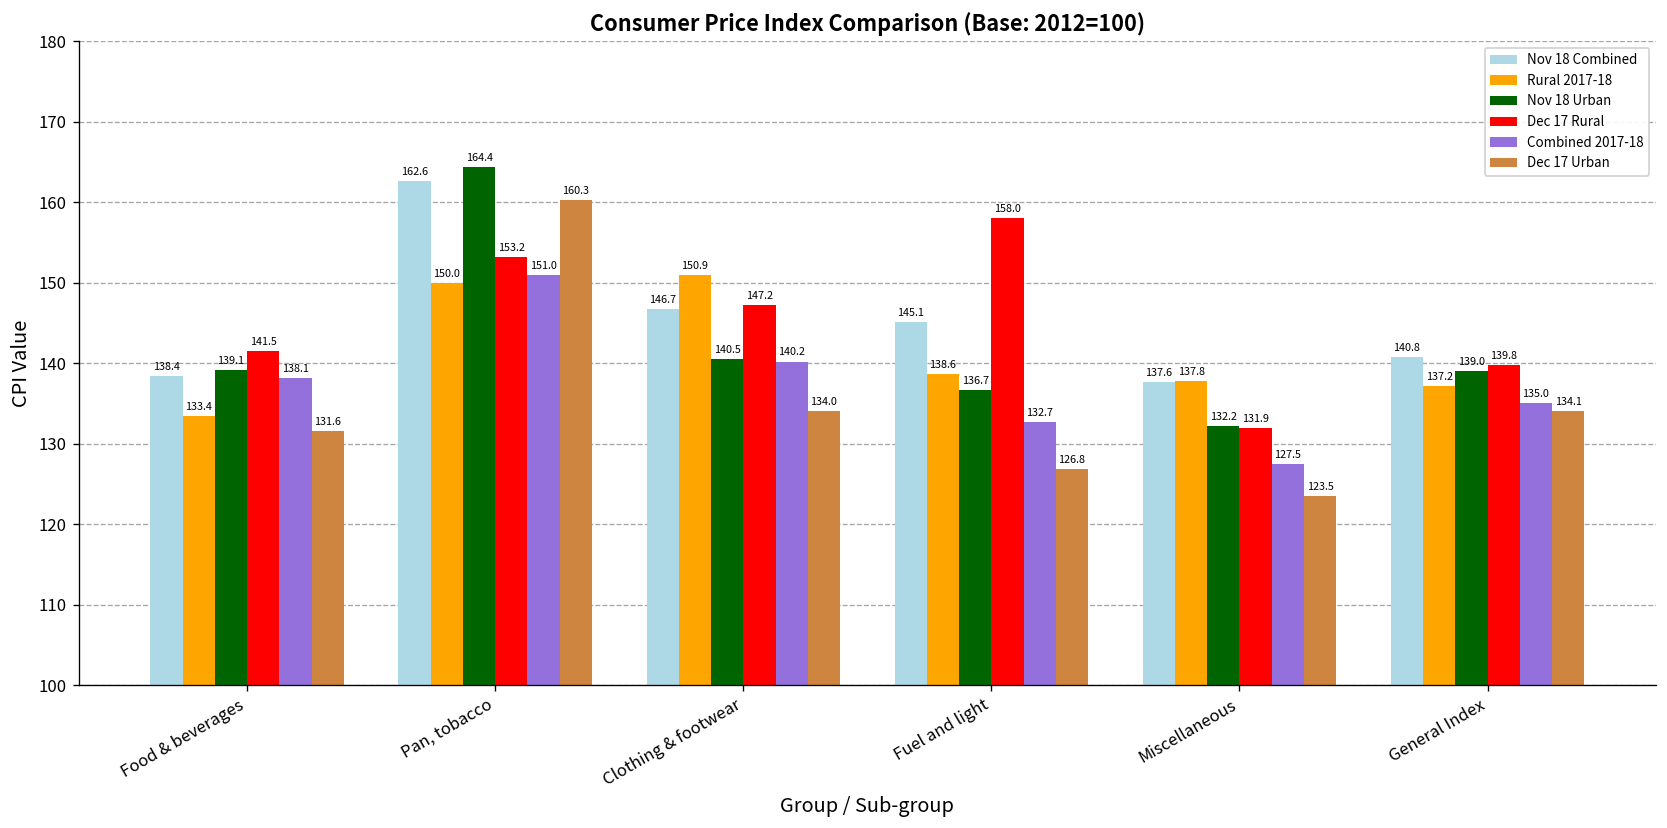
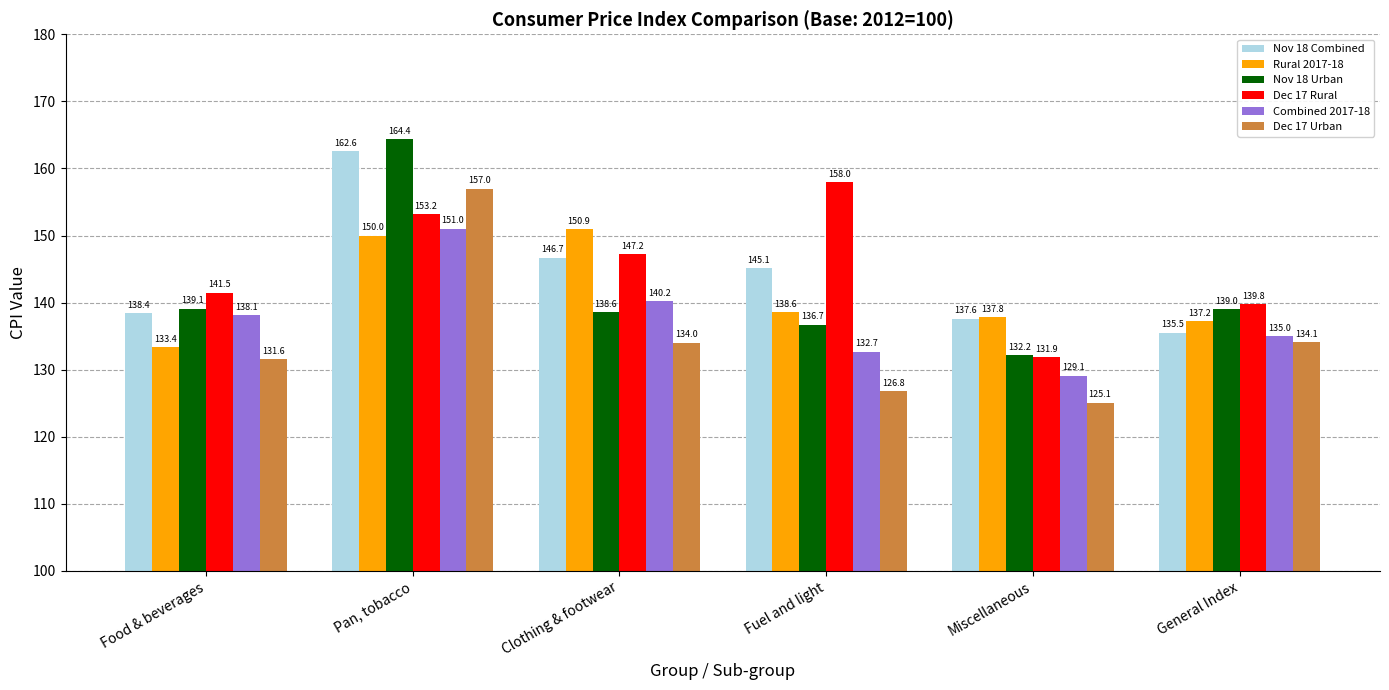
Dec 17 Urban, Pan, tobacco: 160.3 -> 157.0
Nov 18 Urban, Clothing & footwear: 140.5 -> 138.6
Combined 2017-18, Miscellaneous: 127.5 -> 129.1
Dec 17 Urban, Miscellaneous: 123.5 -> 125.1
Nov 18 Combined, General Index: 140.8 -> 135.5
